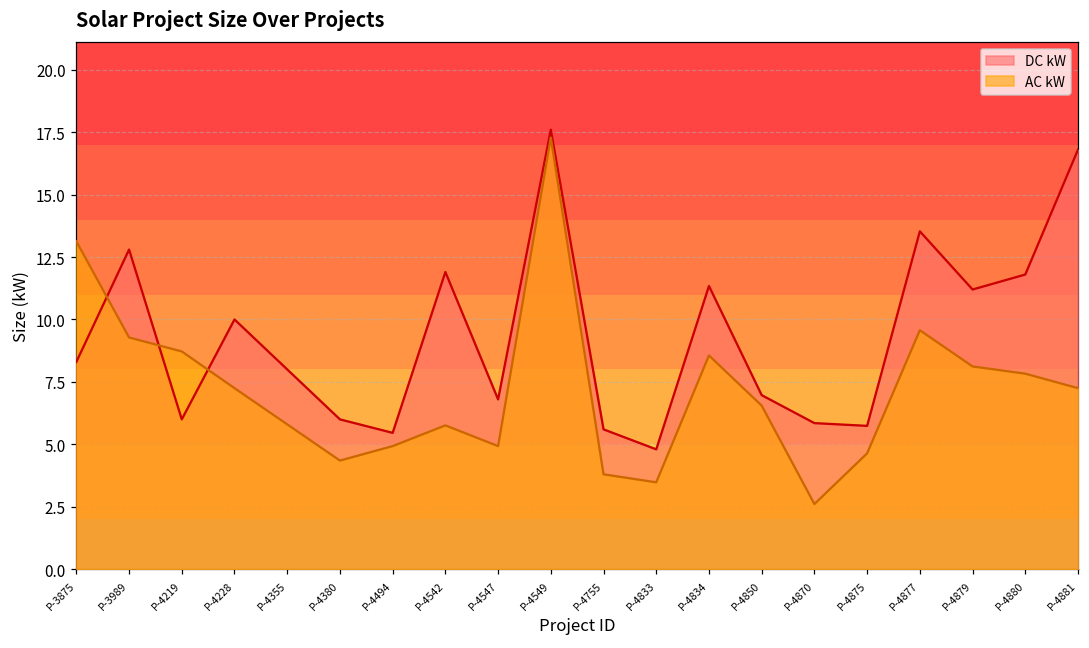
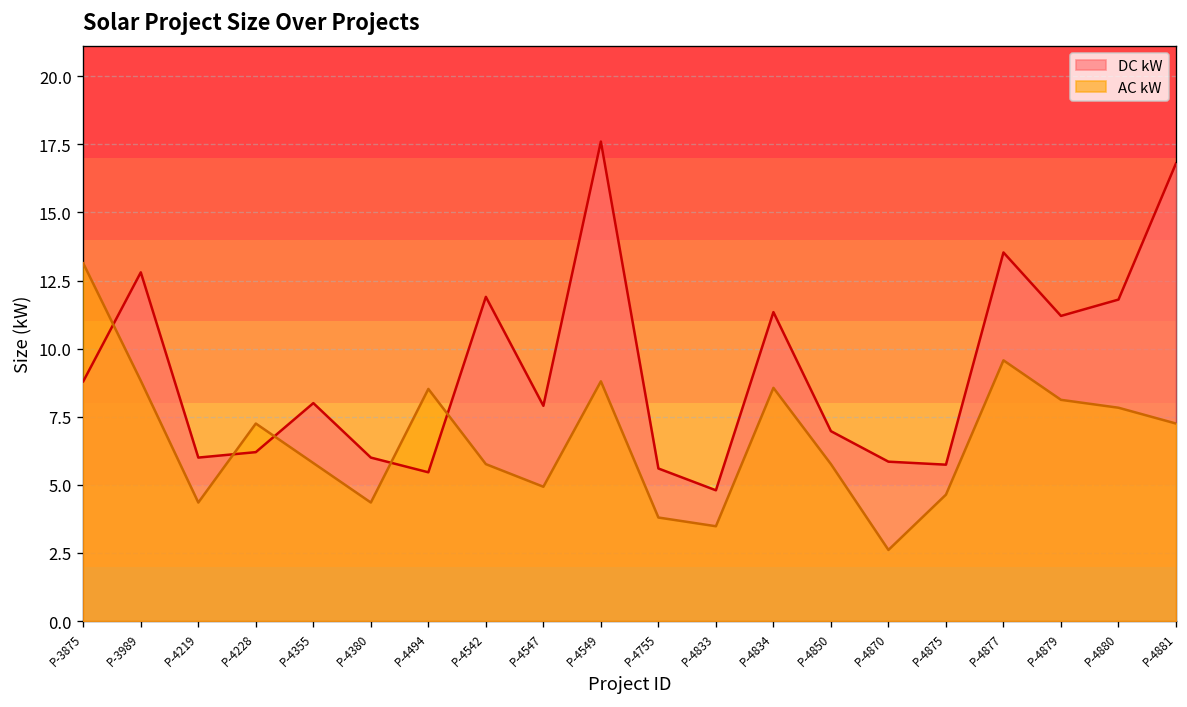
DC kW, P-3875: 8.3 -> 8.8
AC kW, P-3989: 9.3 -> 8.8
AC kW, P-4219: 8.7 -> 4.4
DC kW, P-4228: 10.0 -> 6.2
AC kW, P-4494: 4.9 -> 8.5
DC kW, P-4547: 6.8 -> 7.9
AC kW, P-4549: 17.3 -> 8.8
AC kW, P-4850: 6.6 -> 5.8
